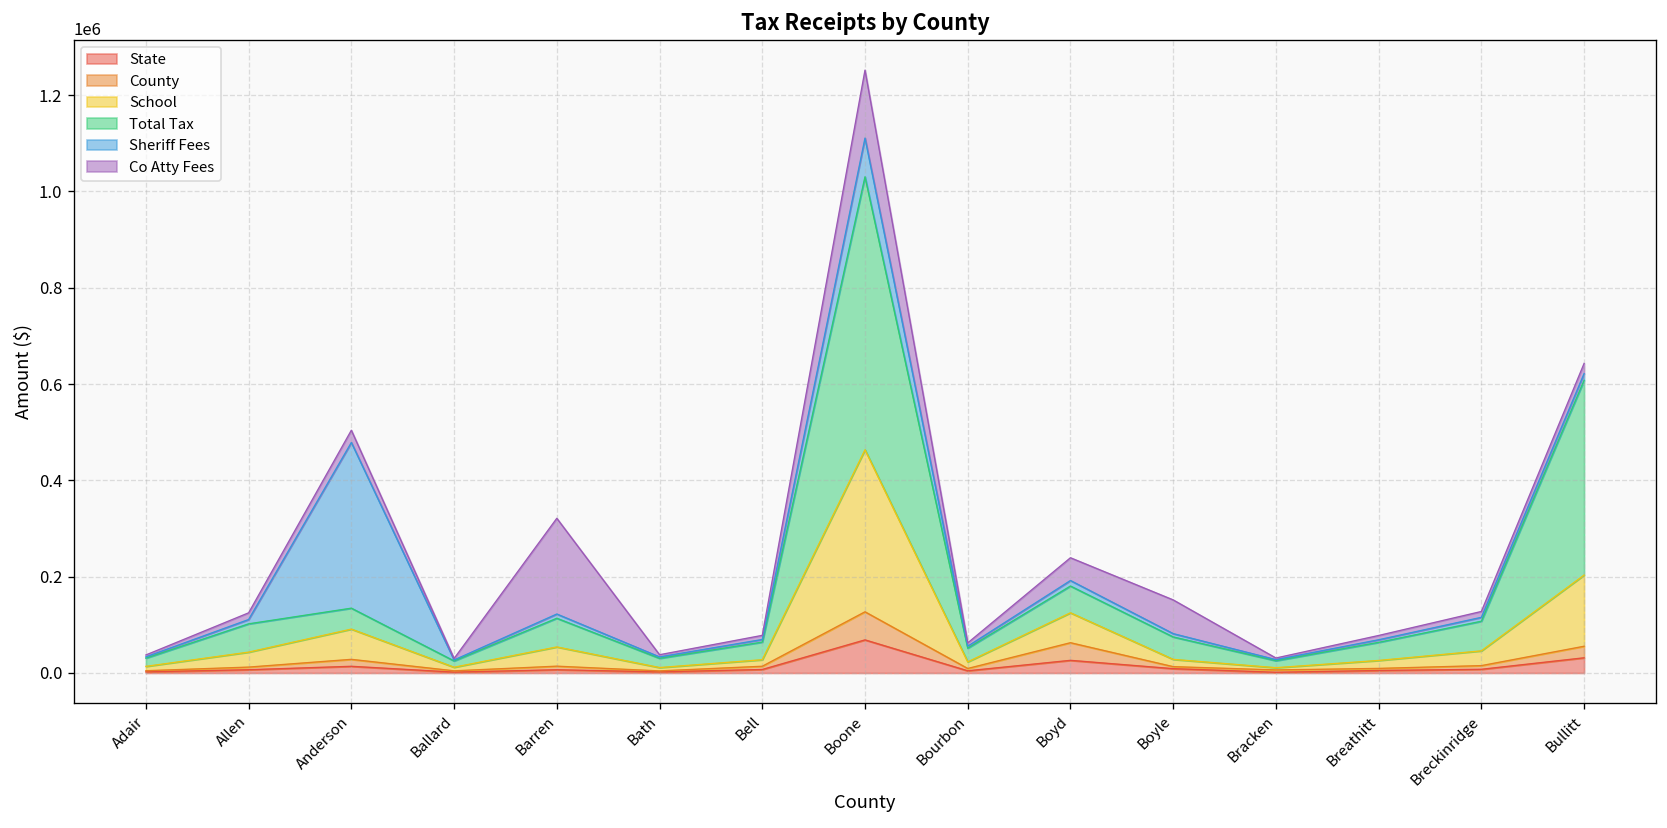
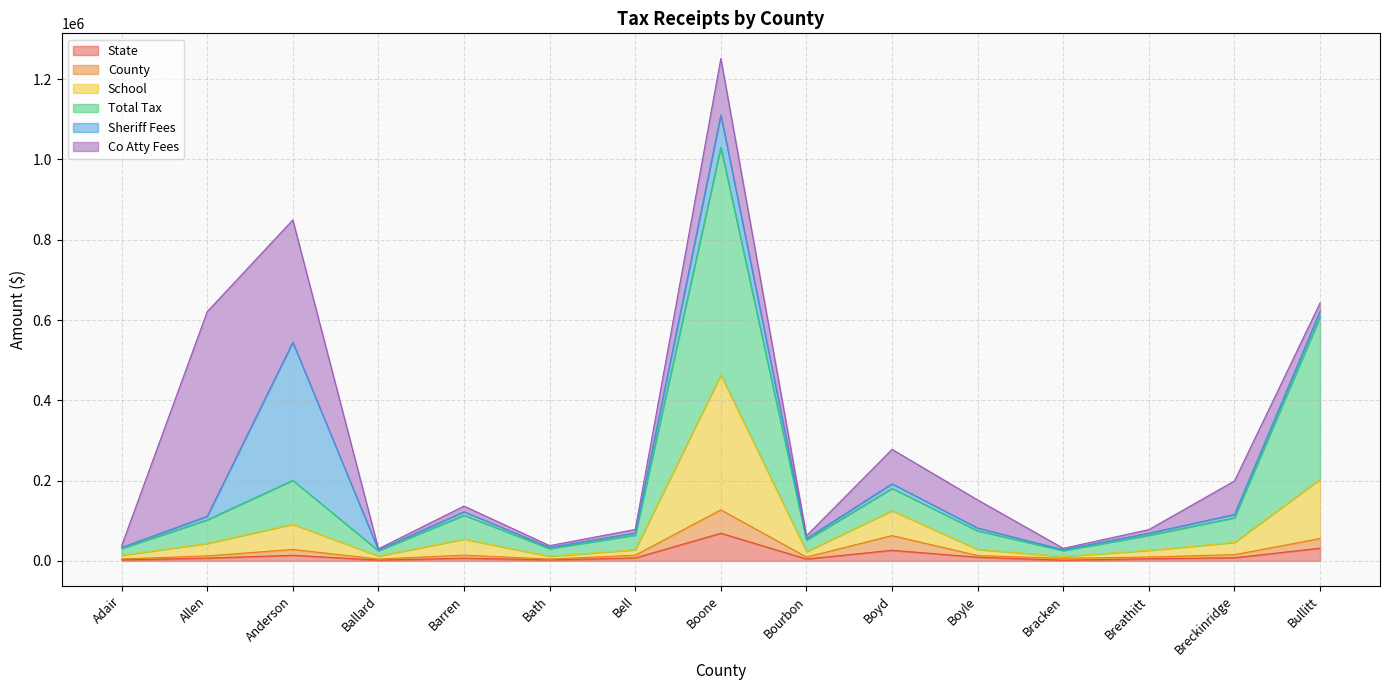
Co Atty Fees, Allen: 10000 -> 510000
Total Tax, Anderson: 40000 -> 110000
Co Atty Fees, Anderson: 30000 -> 300000
Co Atty Fees, Barren: 200000 -> 10000
Co Atty Fees, Boyd: 50000 -> 90000
Co Atty Fees, Breckinridge: 10000 -> 80000
